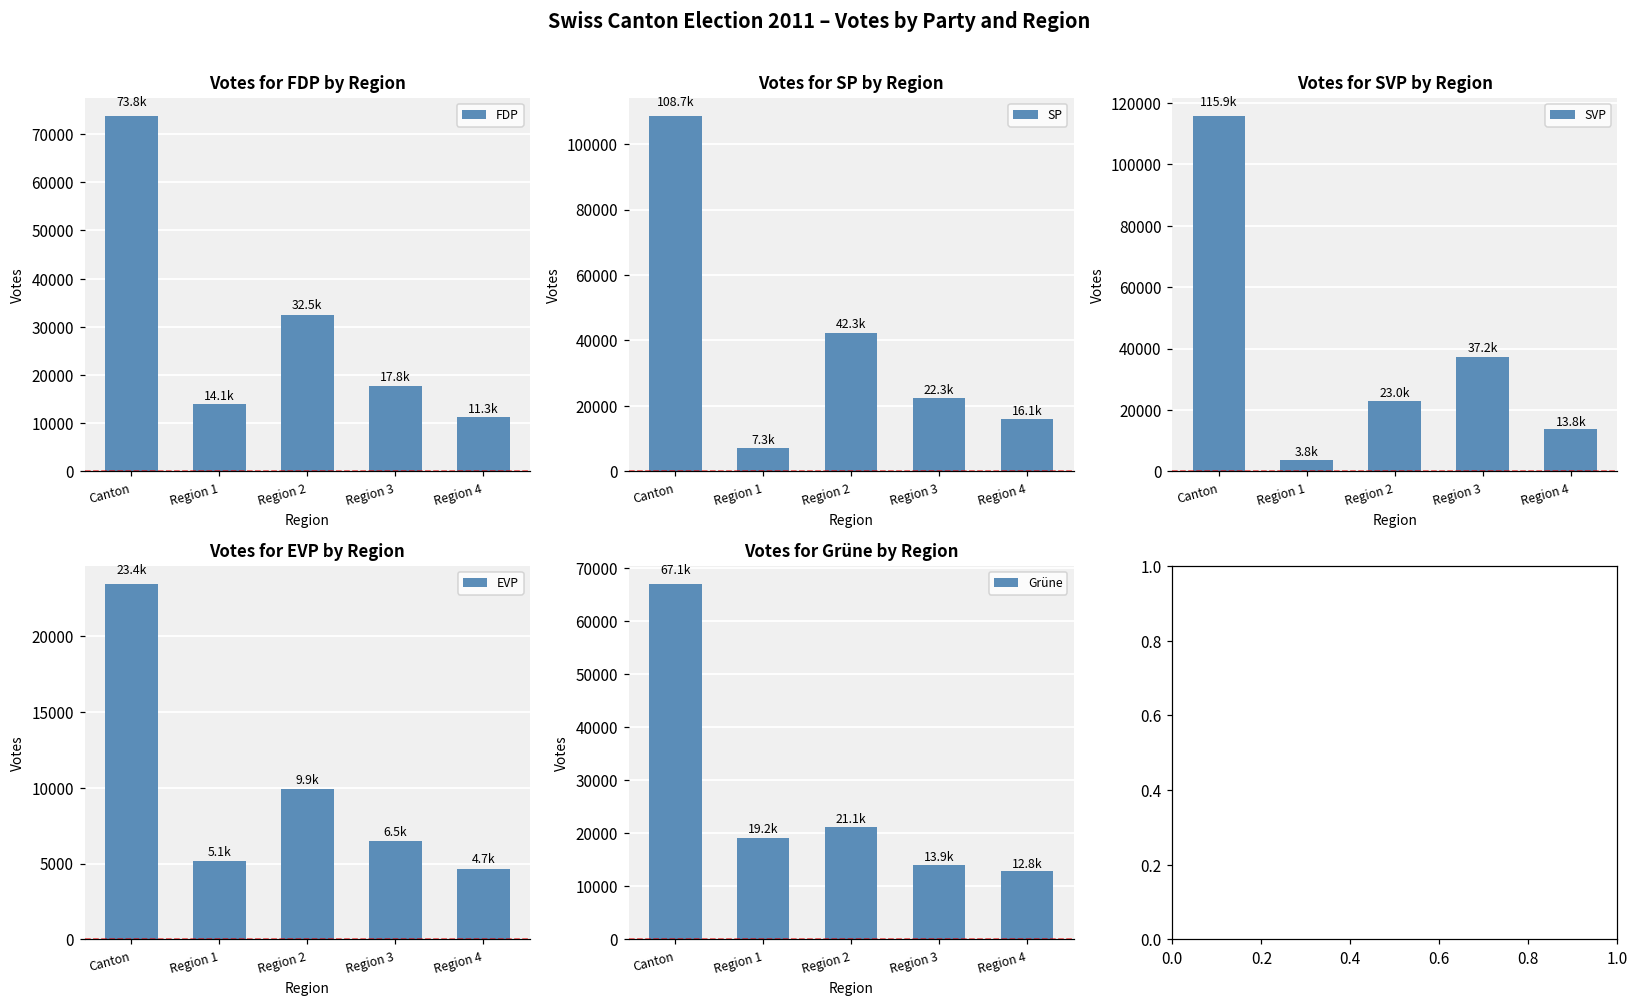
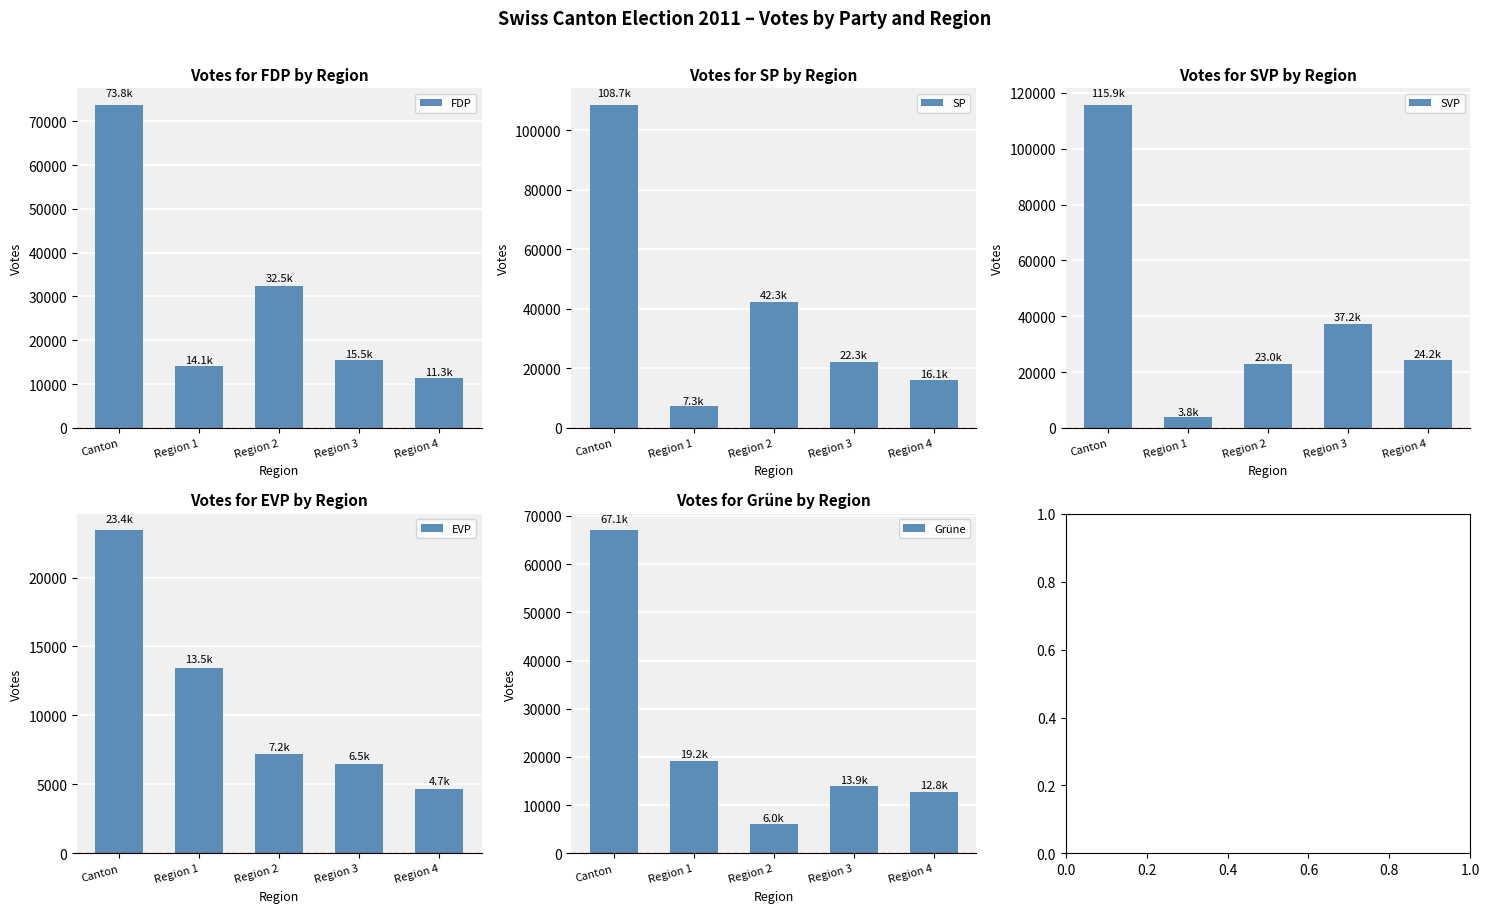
Votes for FDP by Region, Region 3: 17.8k -> 15.5k
Votes for SVP by Region, Region 4: 13.8k -> 24.2k
Votes for EVP by Region, Region 1: 5.1k -> 13.5k
Votes for EVP by Region, Region 2: 9.9k -> 7.2k
Votes for Grüne by Region, Region 2: 21.1k -> 6.0k
